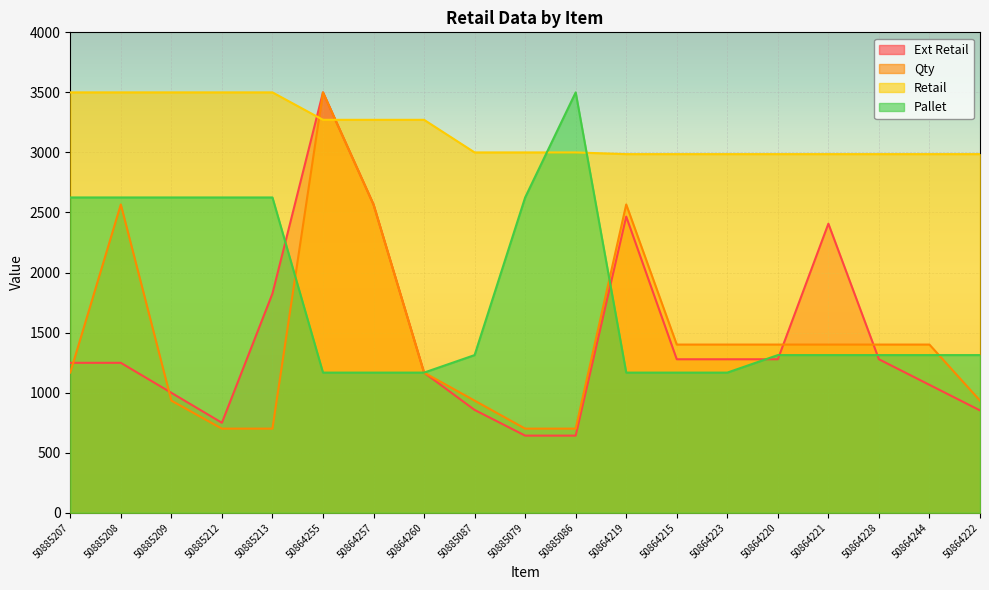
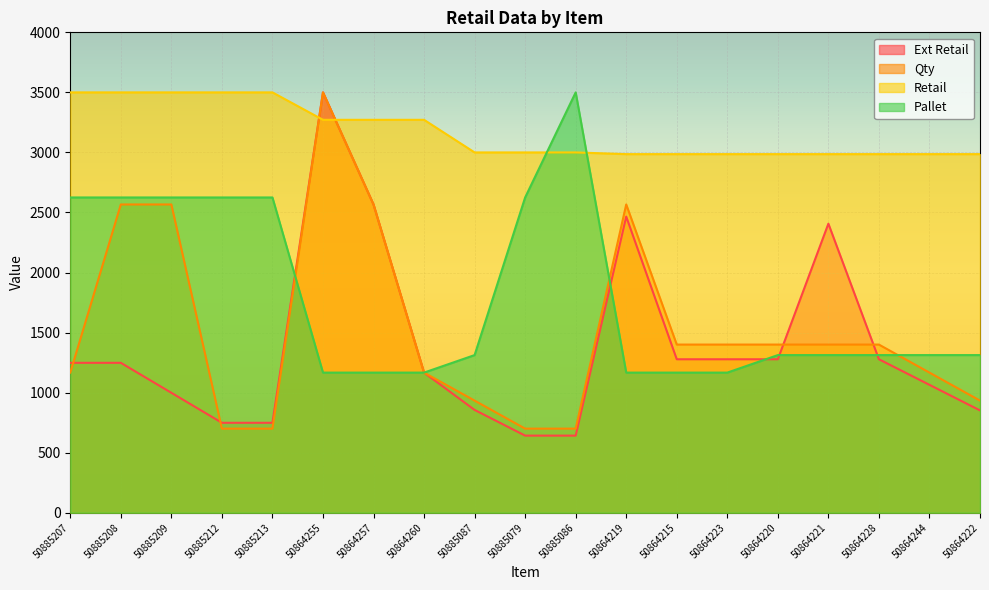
Qty, 50885209: 930 -> 2570
Ext Retail, 50885213: 1820 -> 750
Qty, 50864244: 1400 -> 1170
